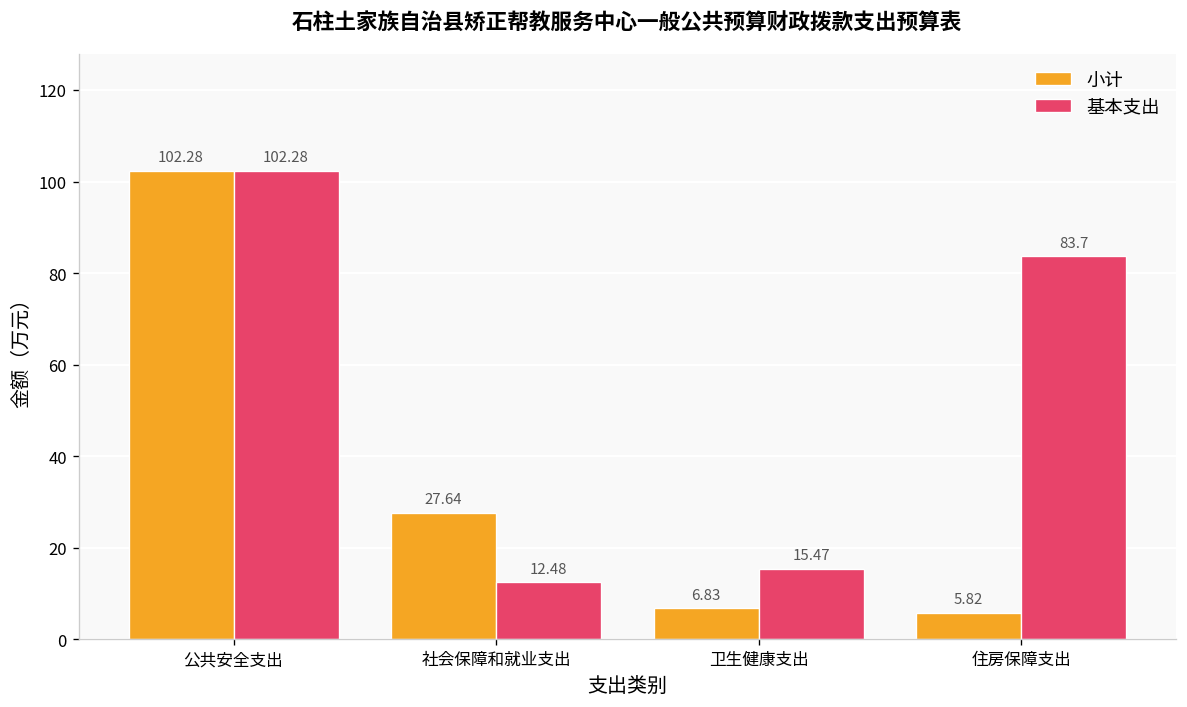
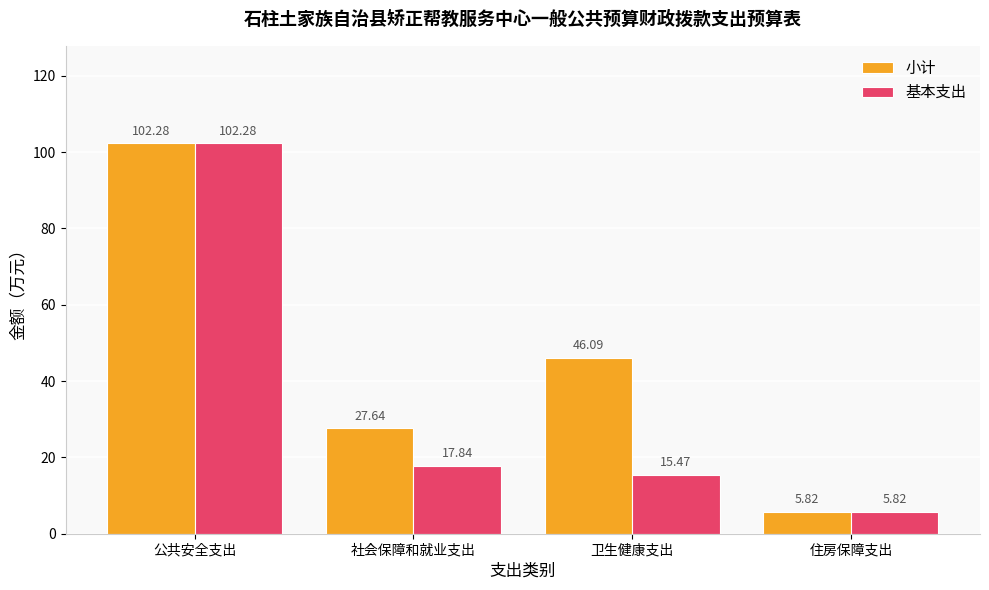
基本支出, 社会保障和就业支出: 12.48 -> 17.84
小计, 卫生健康支出: 6.83 -> 46.09
基本支出, 住房保障支出: 83.7 -> 5.82
